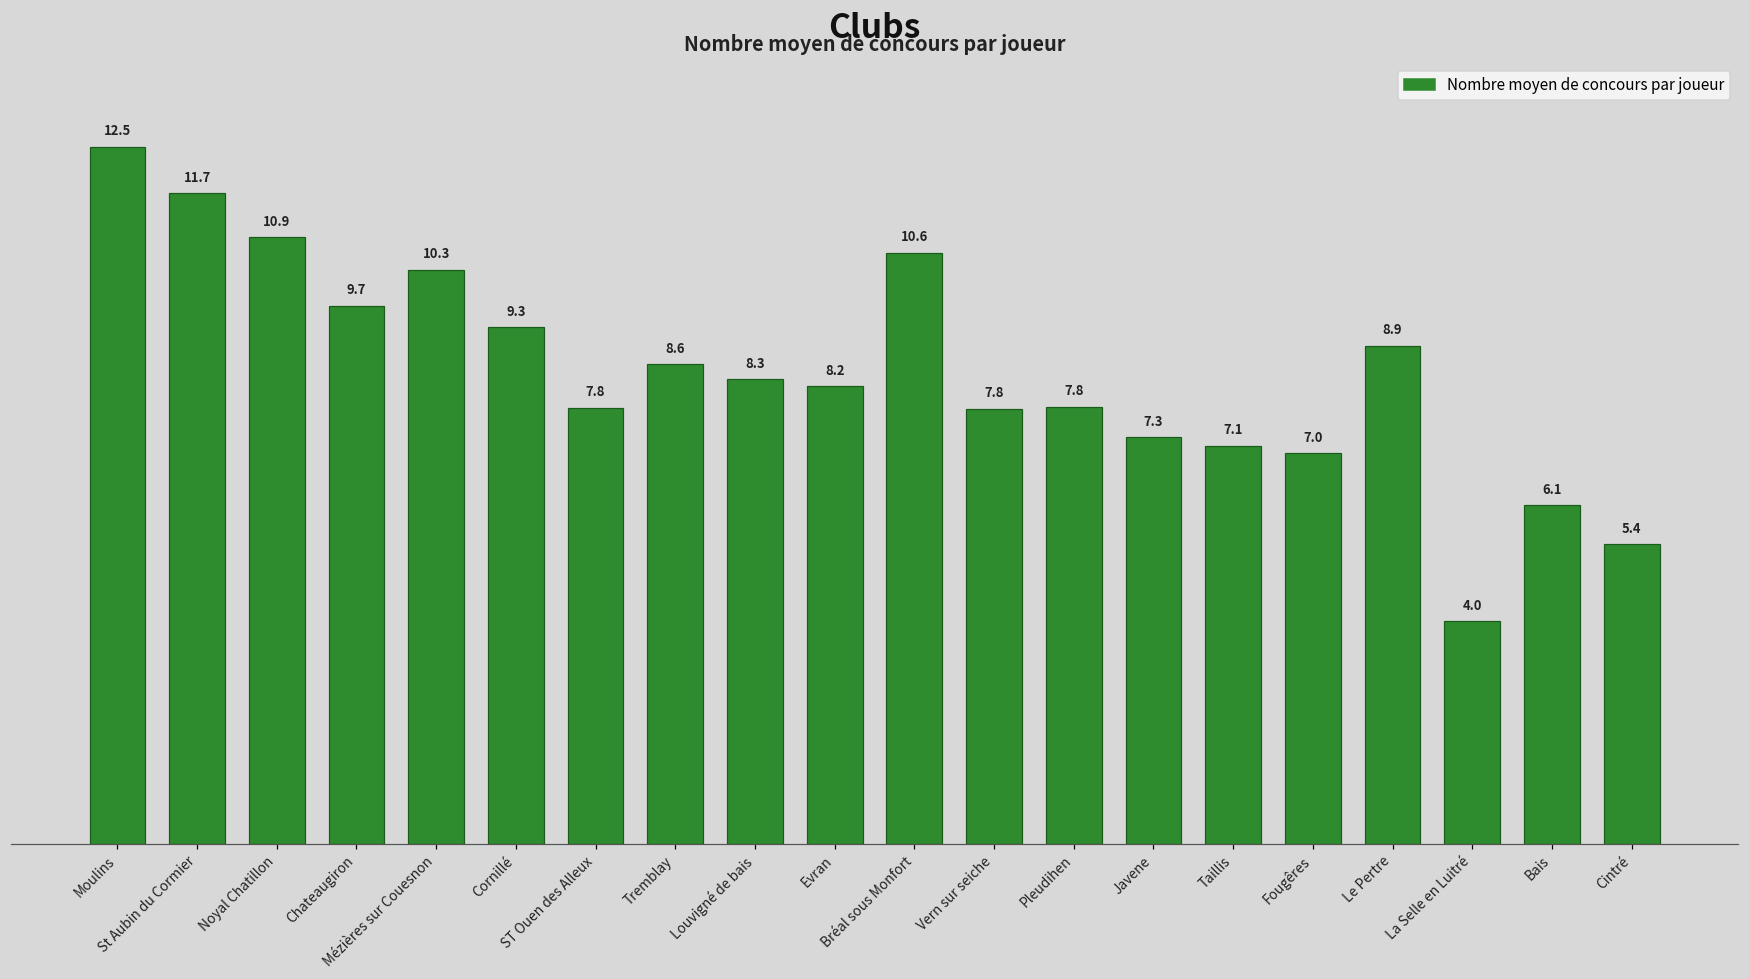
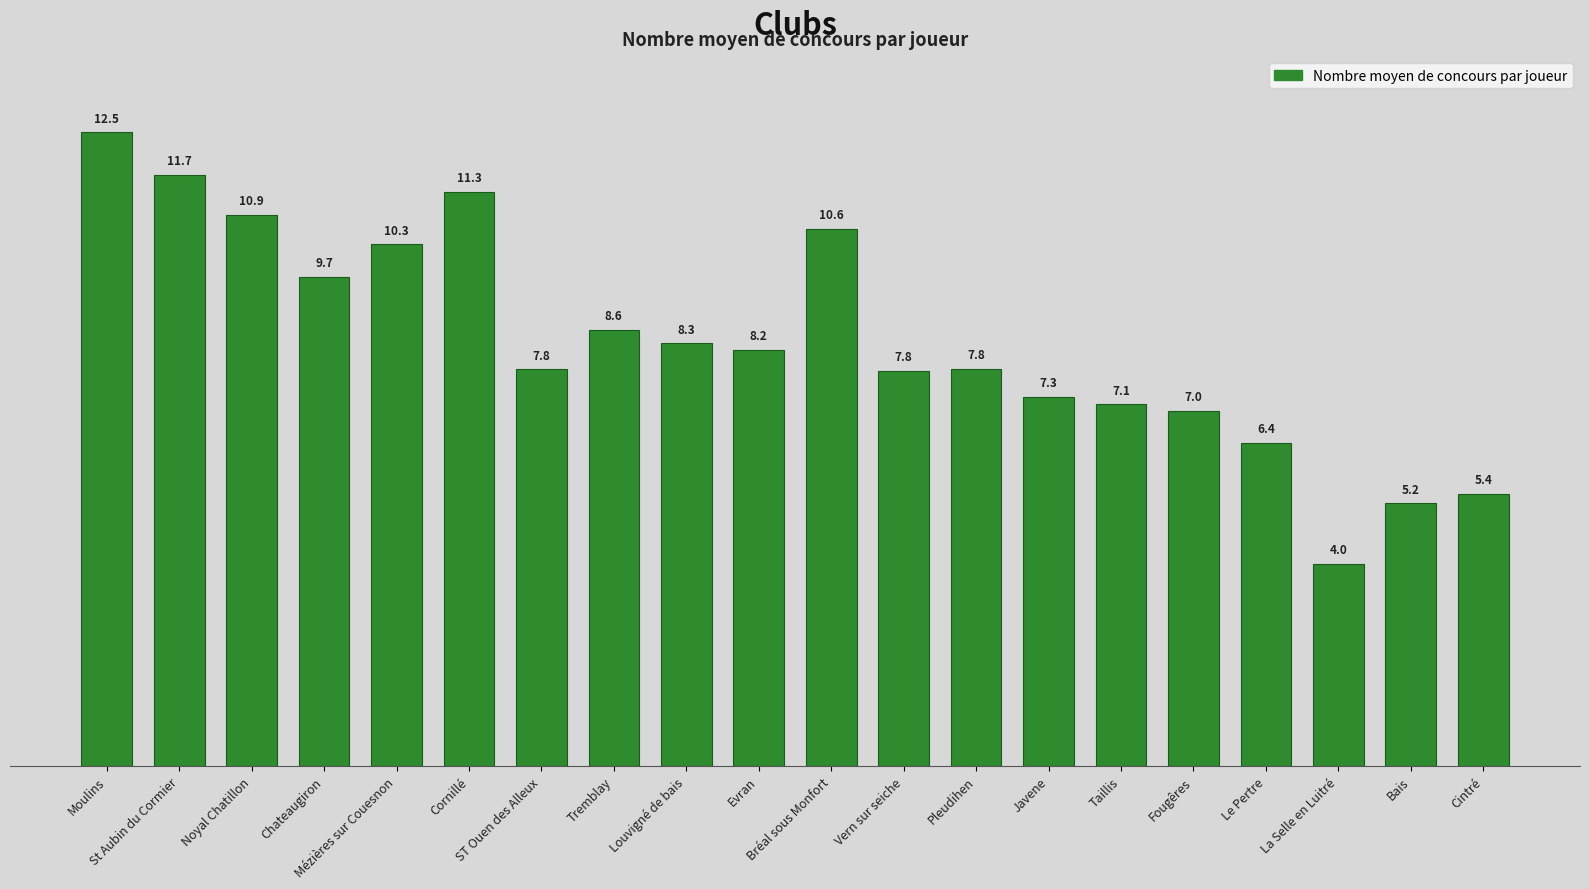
Cornillé: 9.3 -> 11.3
Le Pertre: 8.9 -> 6.4
Bais: 6.1 -> 5.2
